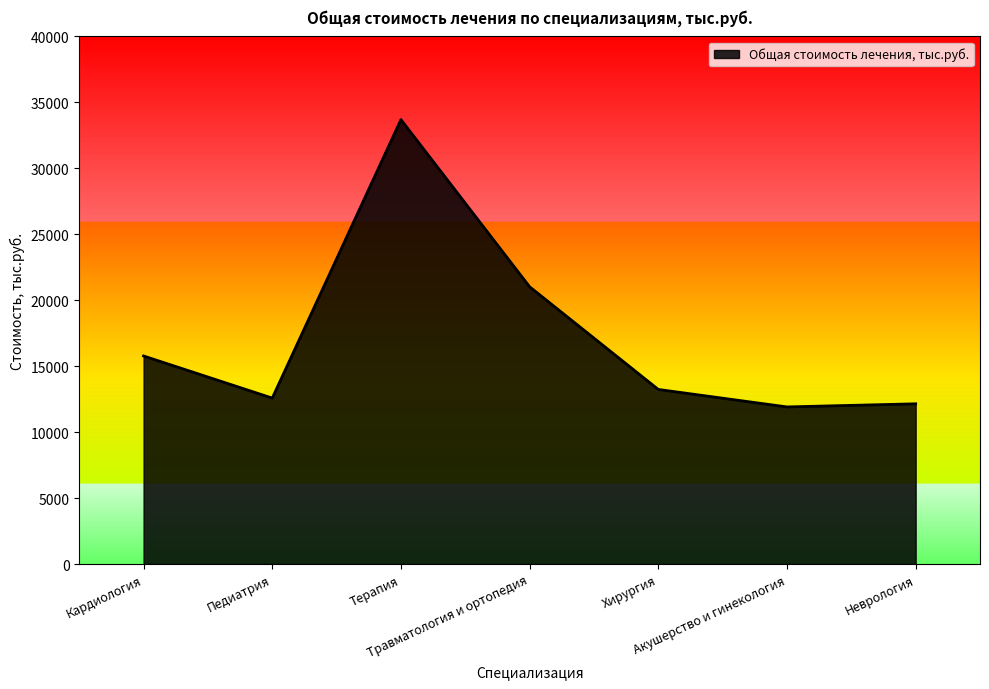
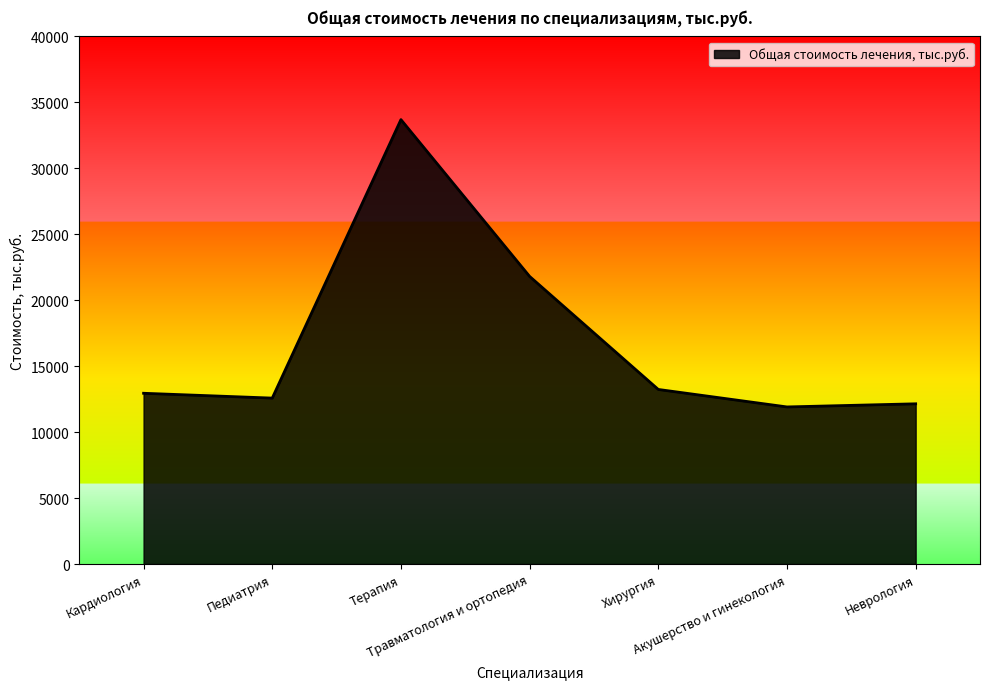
Кардиология: 15800 -> 12900
Травматология и ортопедия: 21000 -> 21800
